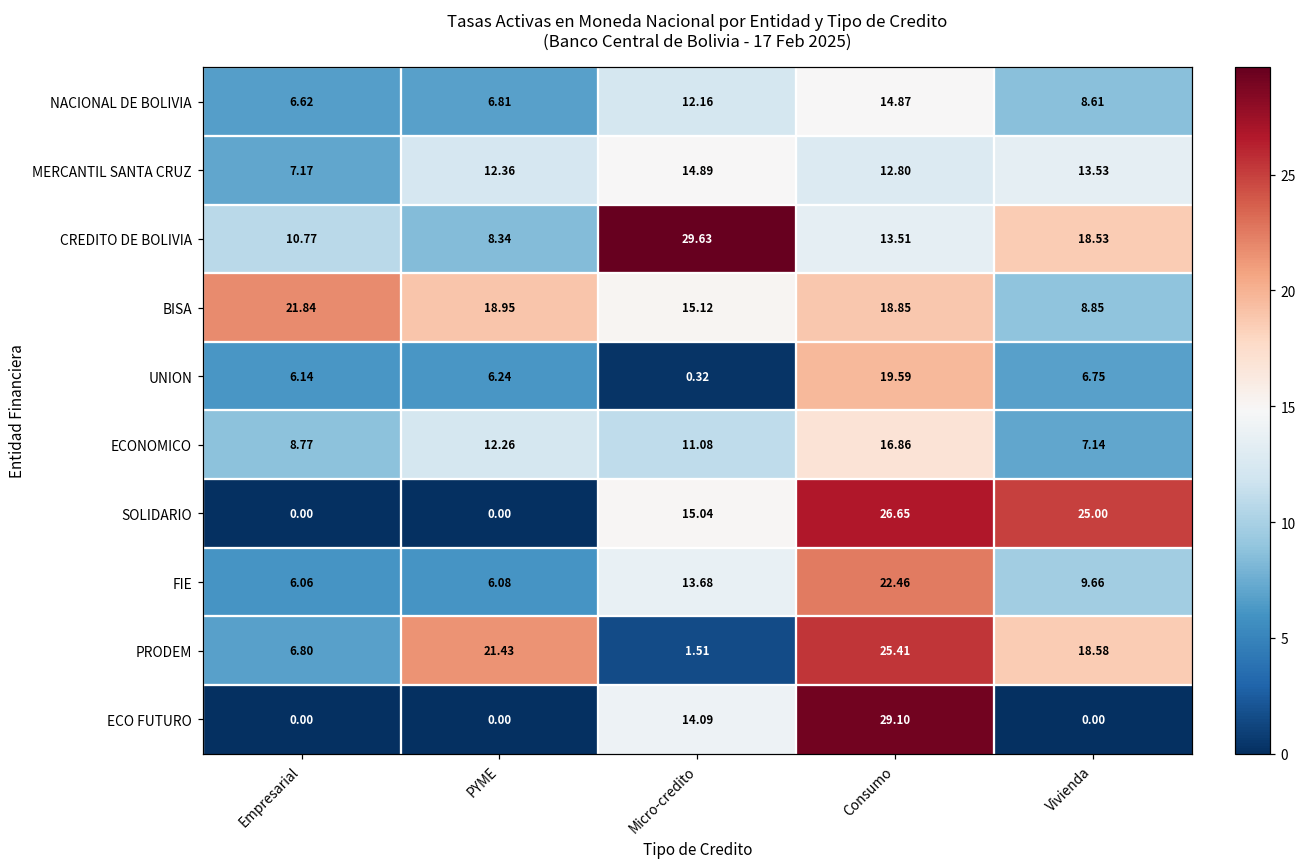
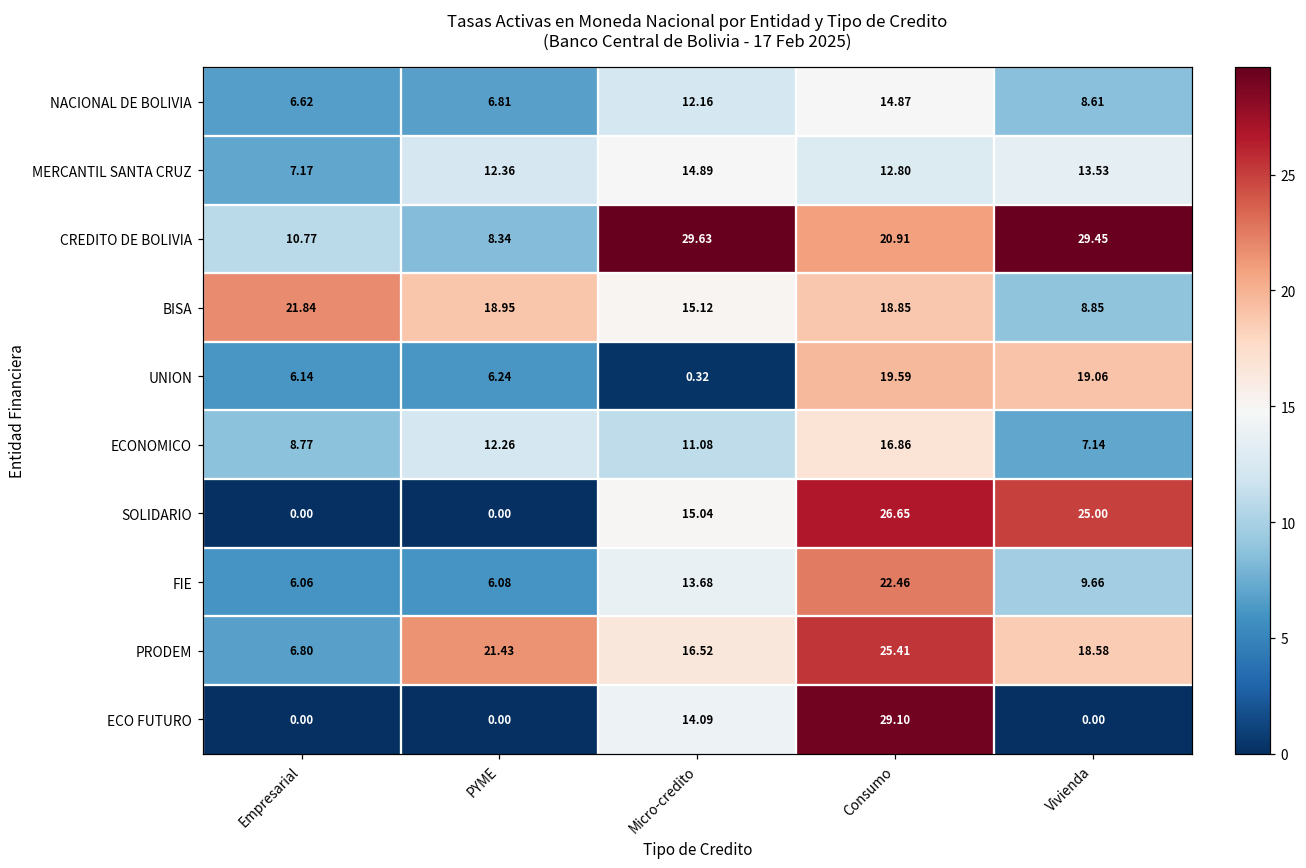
CREDITO DE BOLIVIA, Consumo: 13.51 -> 20.91
CREDITO DE BOLIVIA, Vivienda: 18.53 -> 29.45
UNION, Vivienda: 6.75 -> 19.06
PRODEM, Micro-credito: 1.51 -> 16.52
